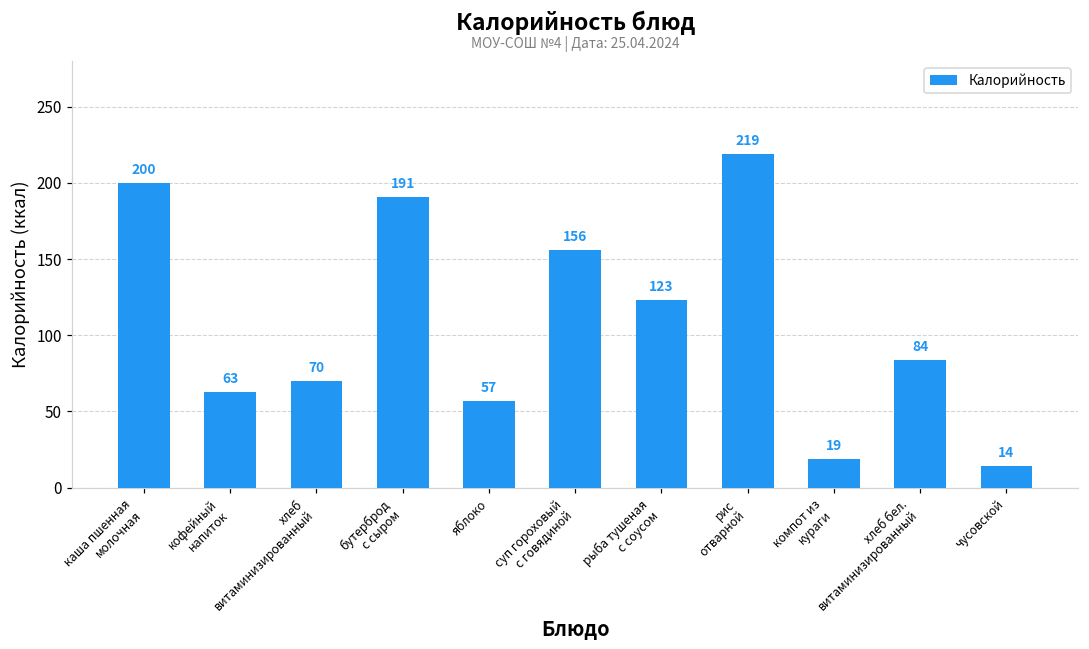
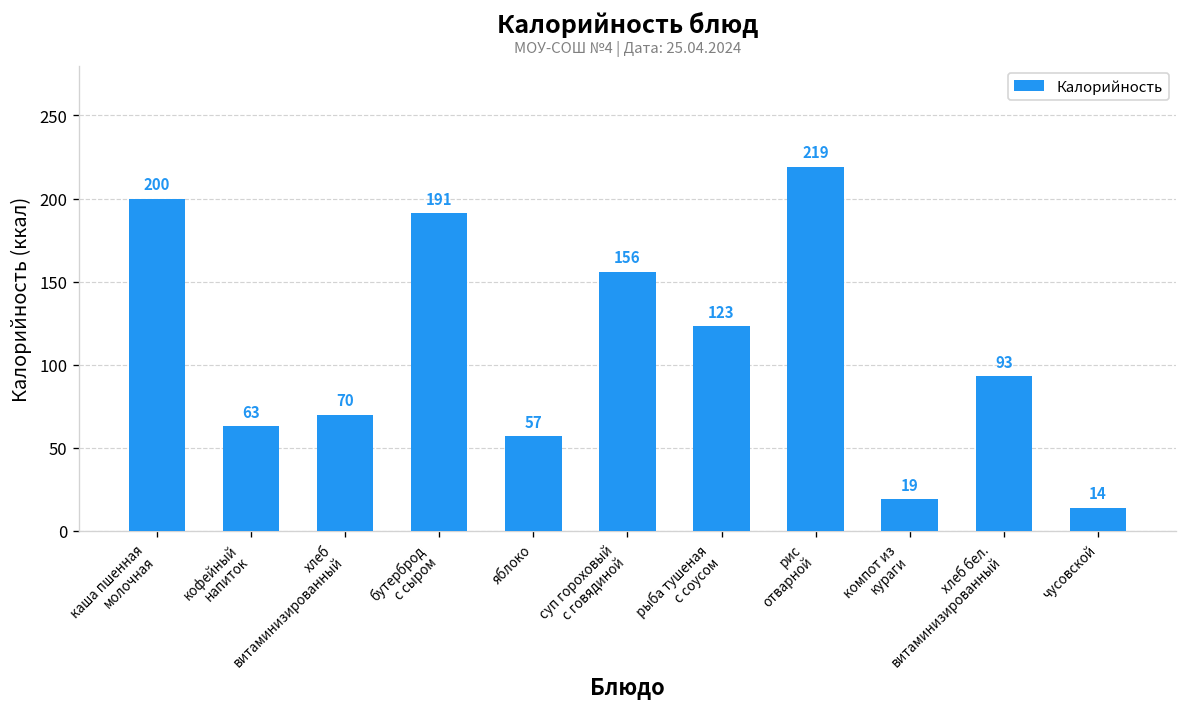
хлеб бел. витаминизированный: 84 -> 93
